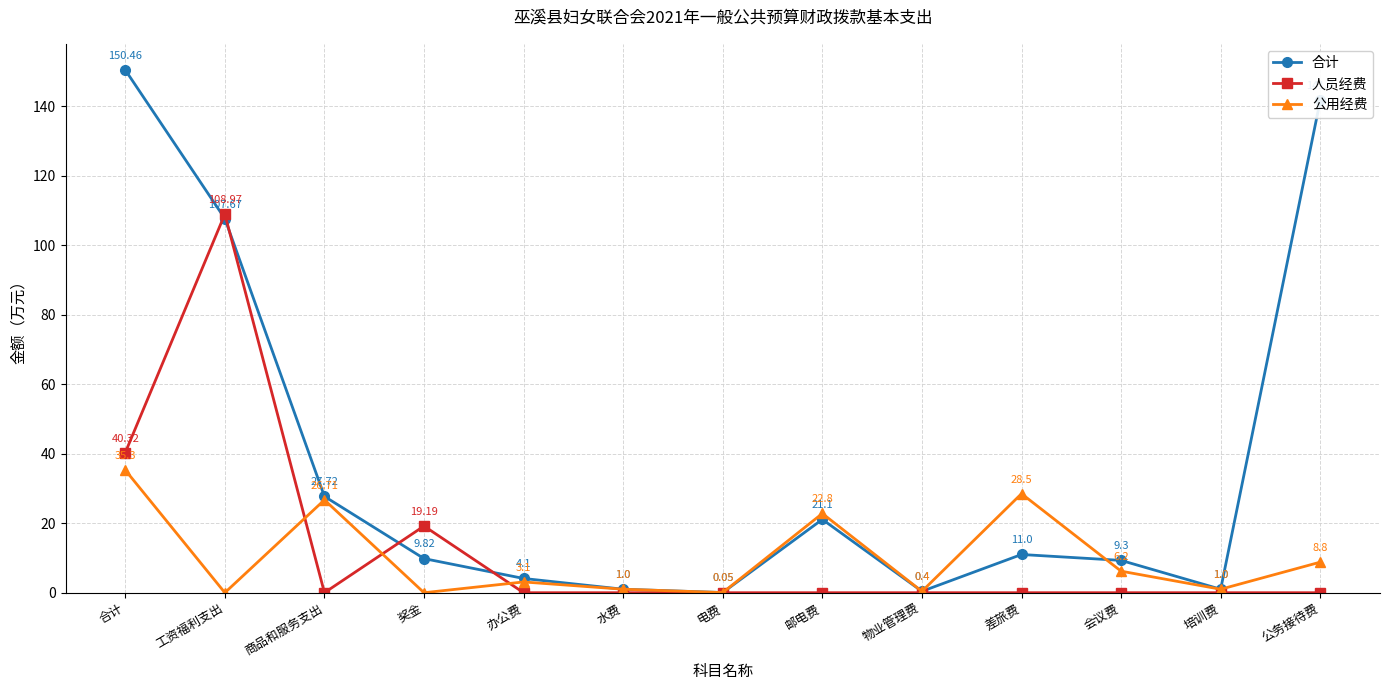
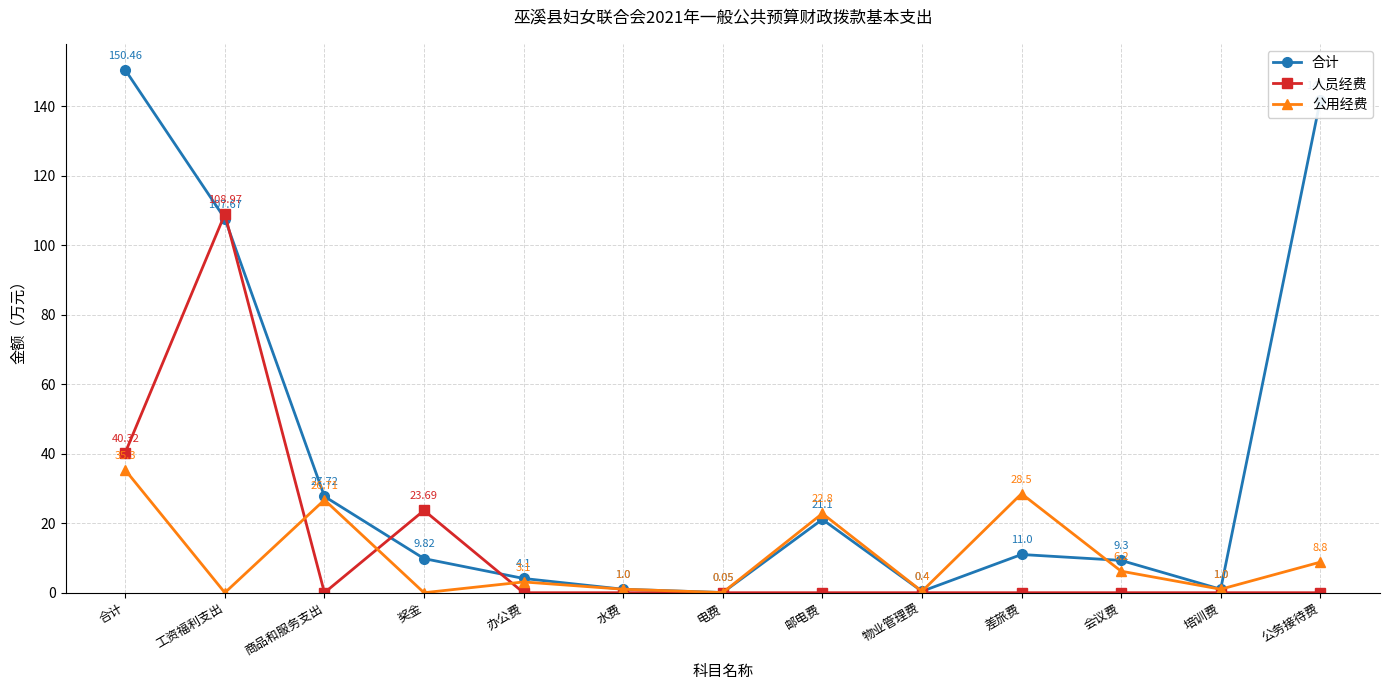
人员经费, 奖金: 19.19 -> 23.69
